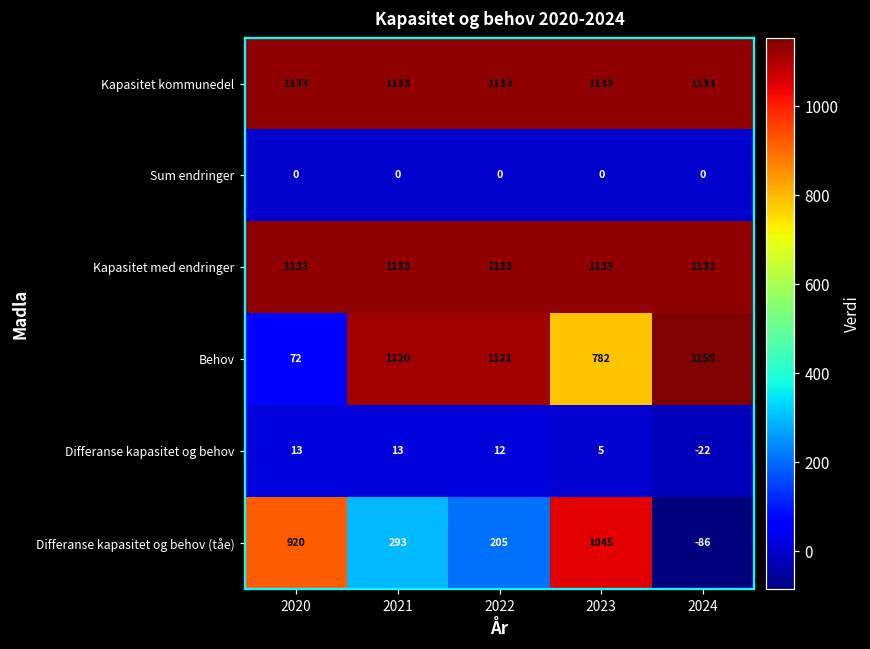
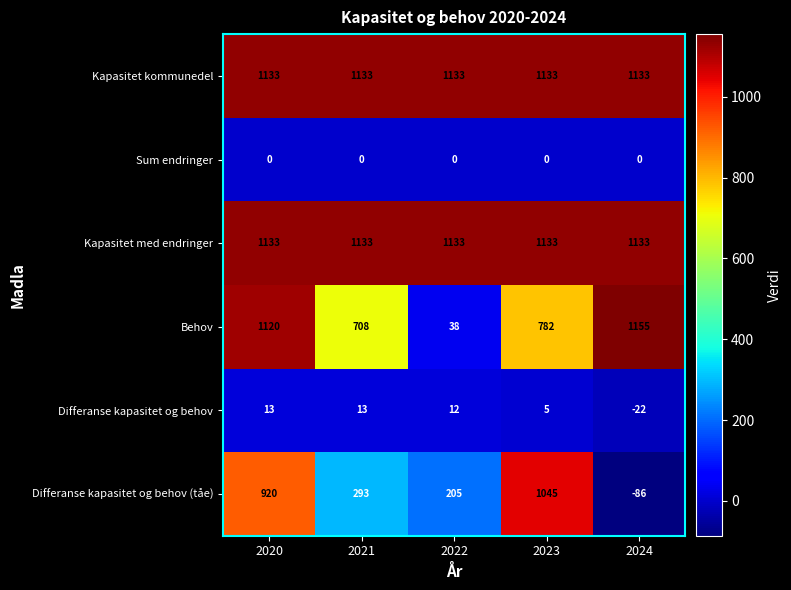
Behov, 2020: 72 -> 1120
Behov, 2021: 1120 -> 708
Behov, 2022: 1121 -> 38
